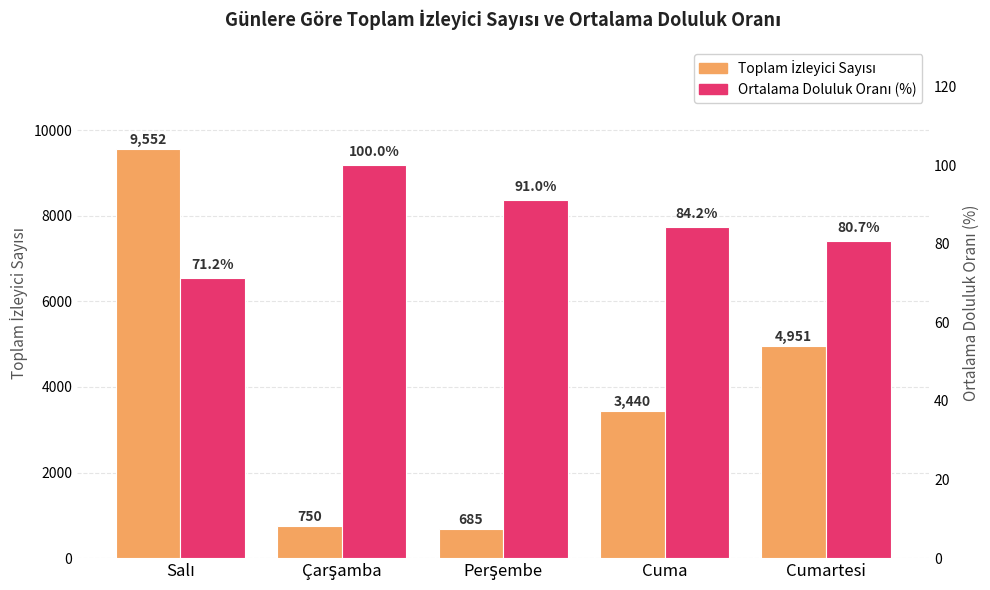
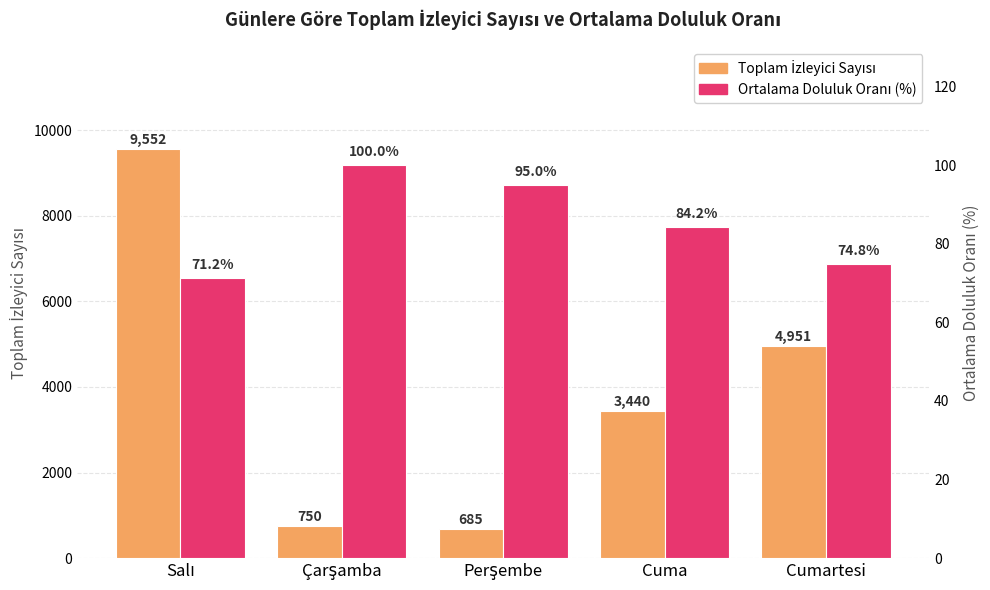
Ortalama Doluluk Oranı (%), Perşembe: 91.0% -> 95.0%
Ortalama Doluluk Oranı (%), Cumartesi: 80.7% -> 74.8%
